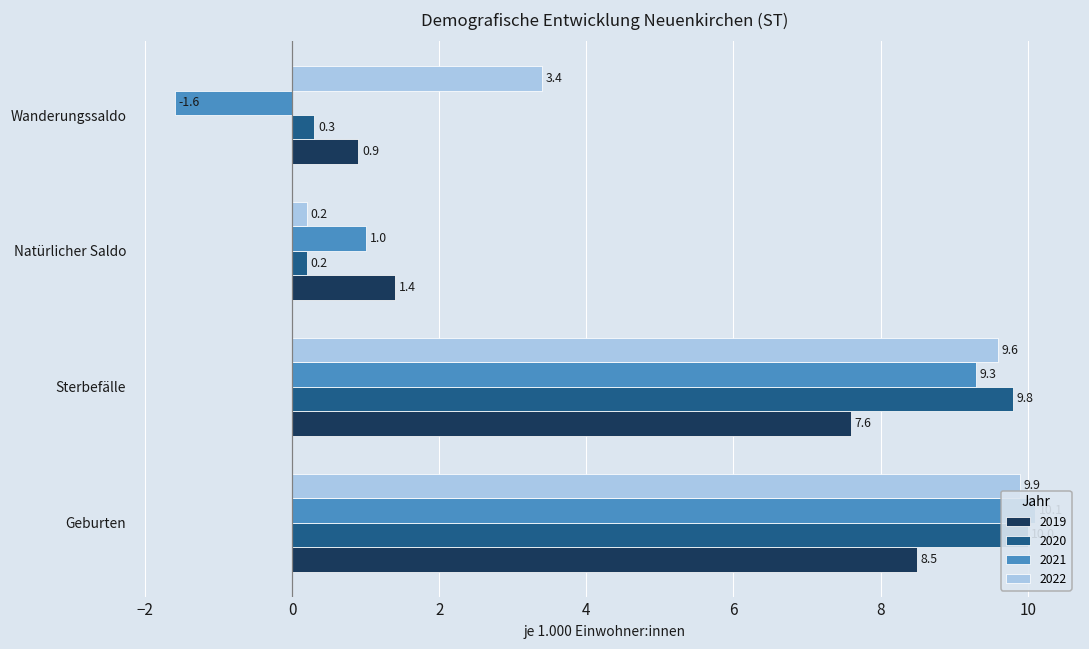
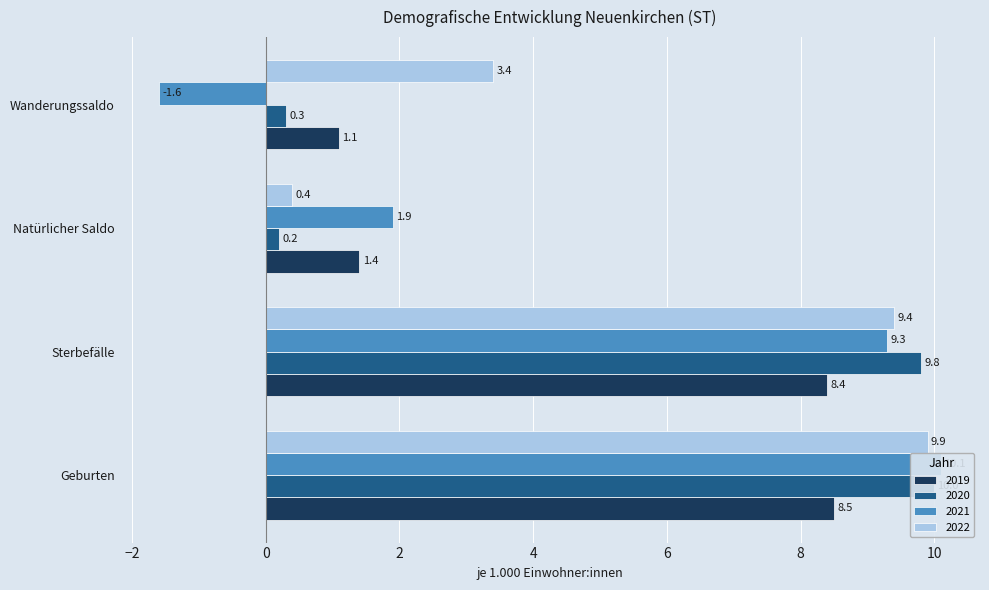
2019, Wanderungssaldo: 0.9 -> 1.1
2022, Natürlicher Saldo: 0.2 -> 0.4
2021, Natürlicher Saldo: 1.0 -> 1.9
2022, Sterbefälle: 9.6 -> 9.4
2019, Sterbefälle: 7.6 -> 8.4
